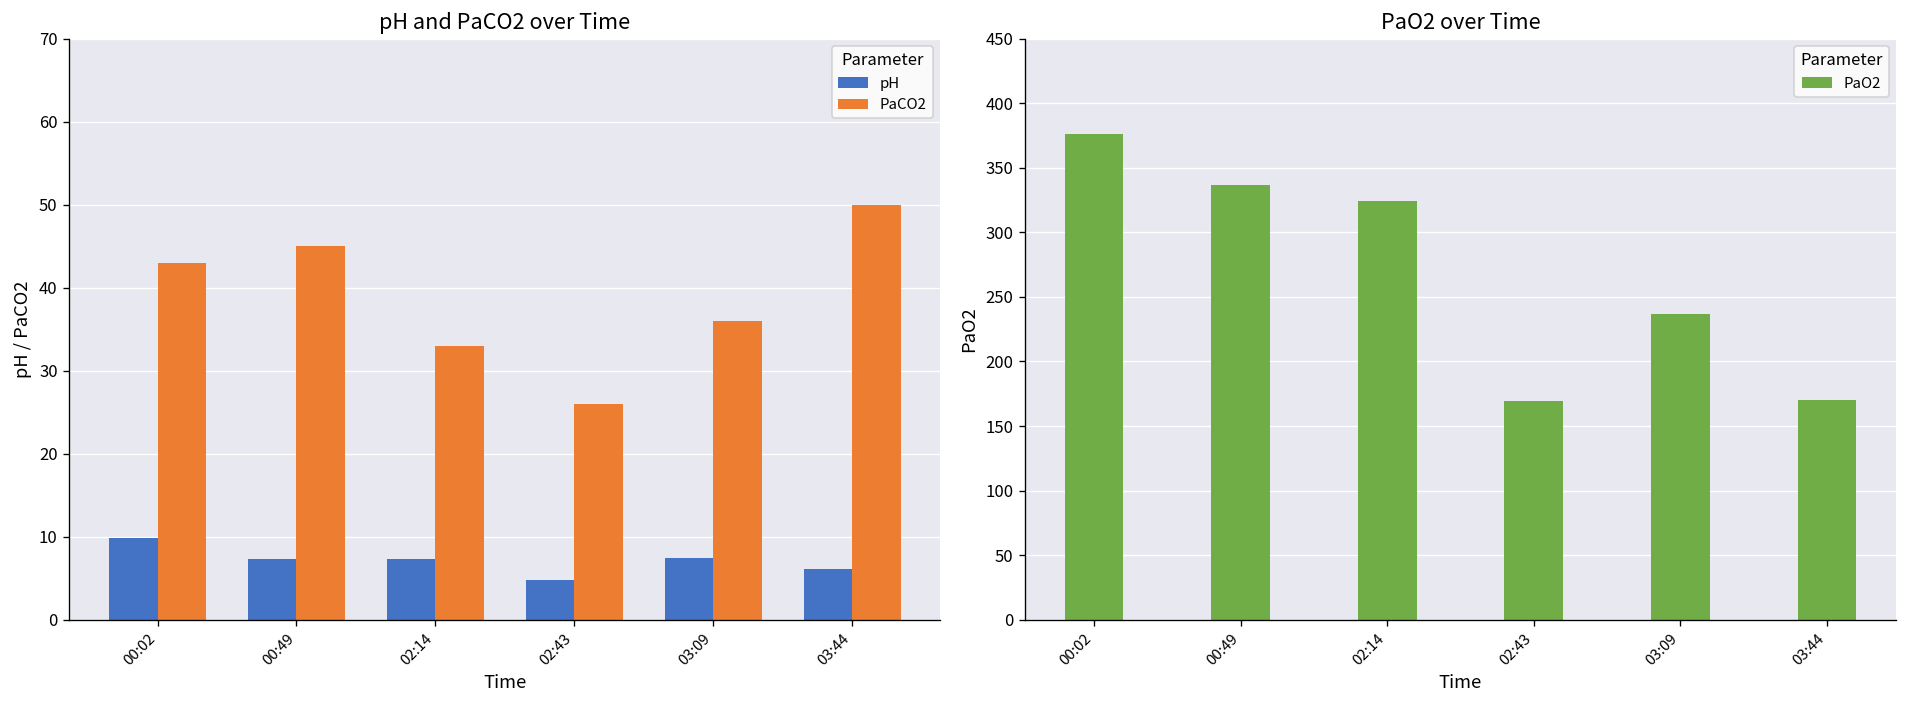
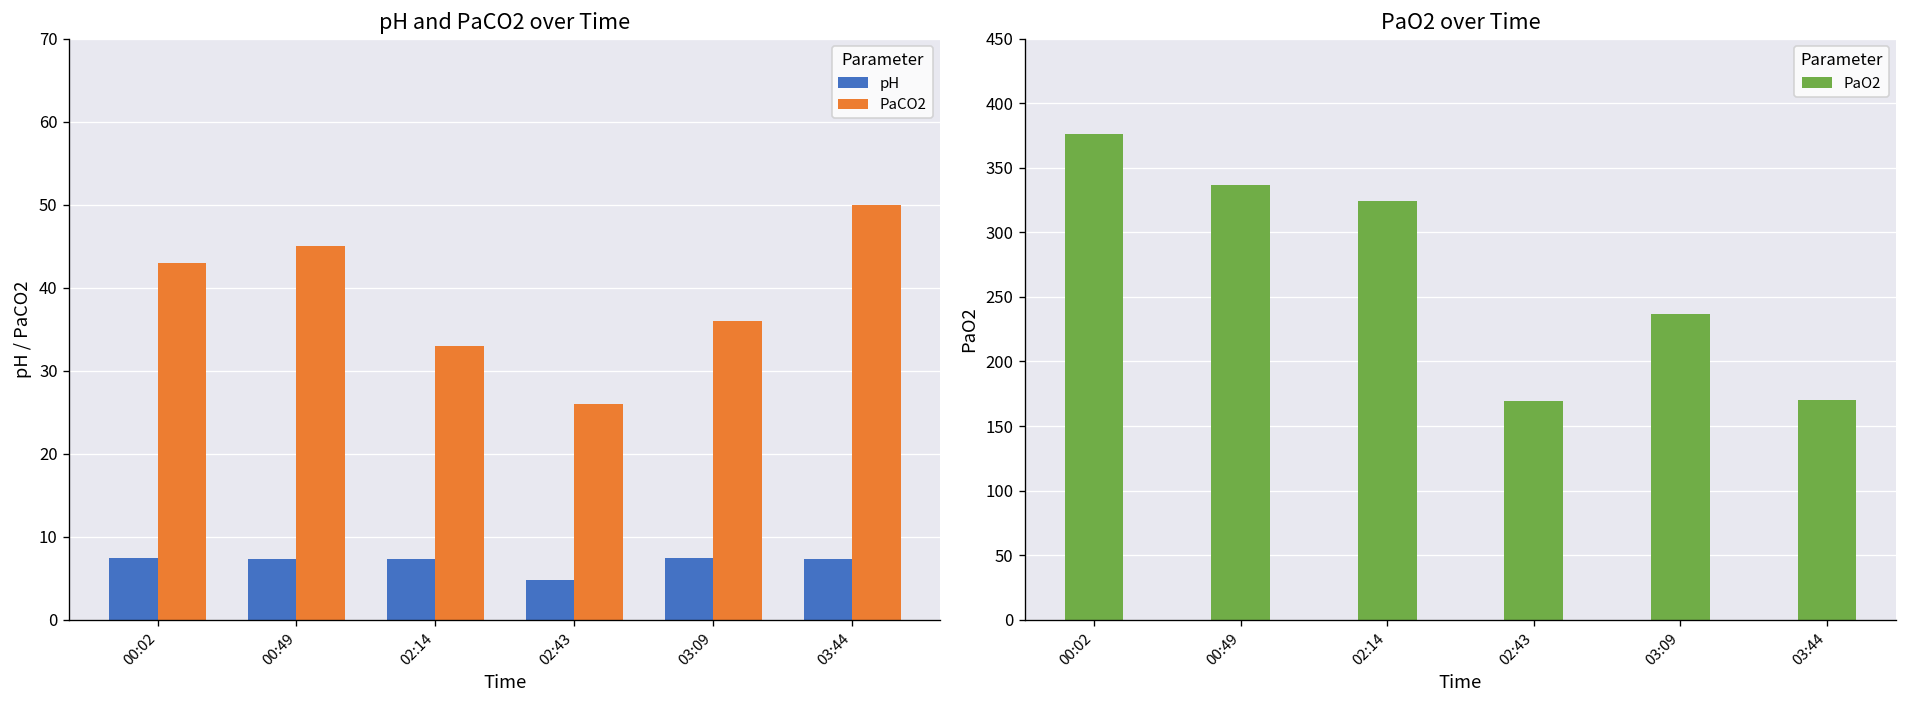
pH and PaCO2 over Time, pH, 00:02: 10 -> 7
pH and PaCO2 over Time, pH, 03:44: 6 -> 7
